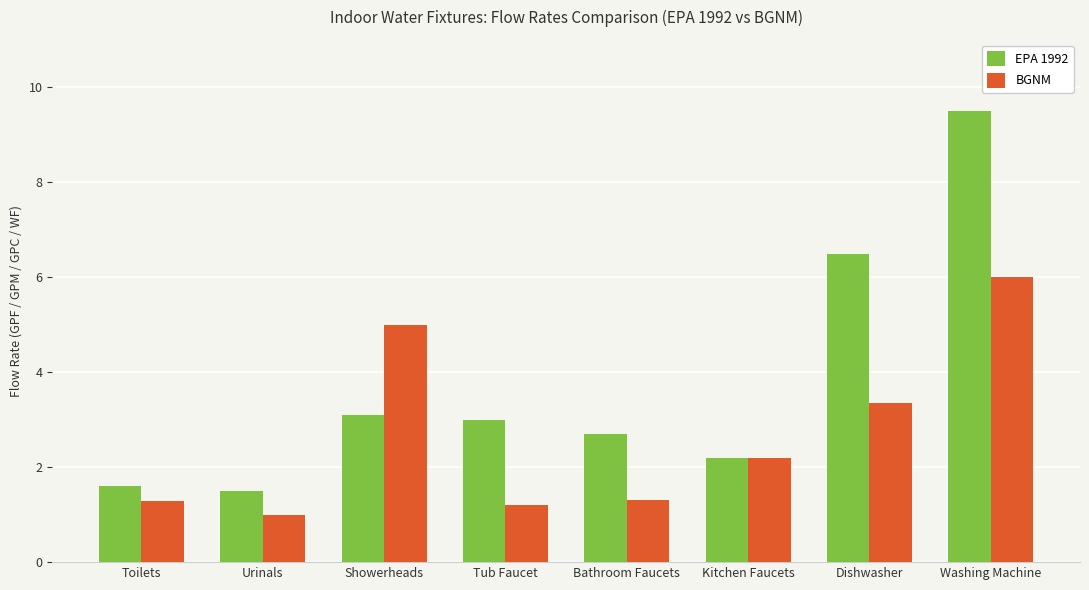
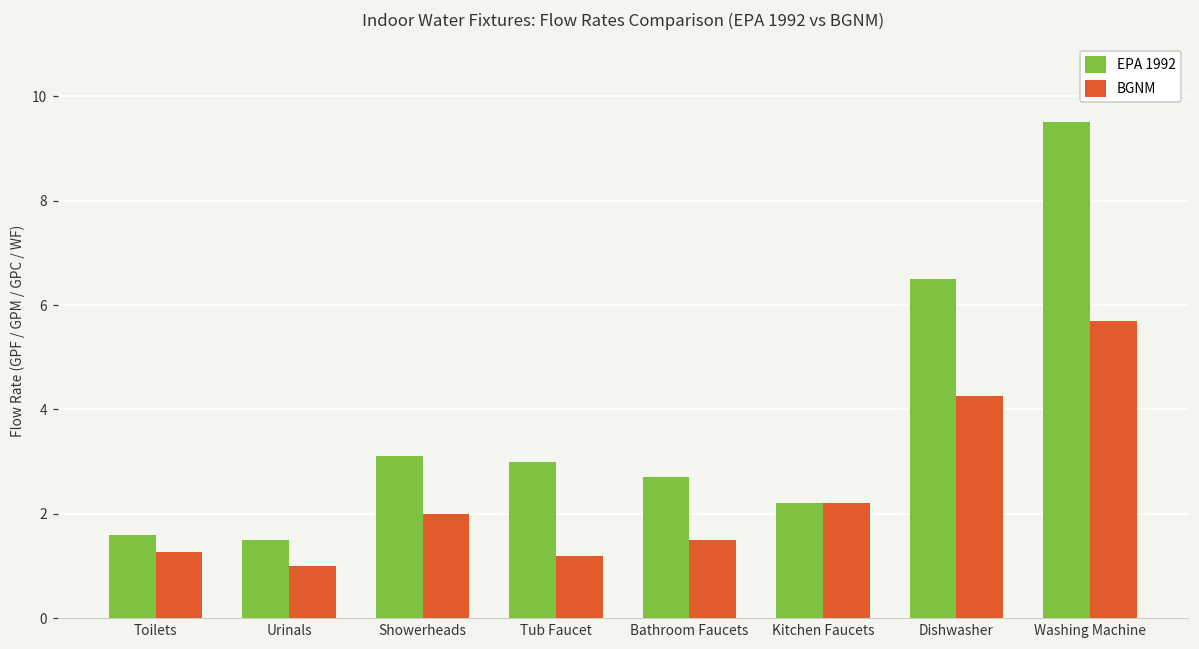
BGNM, Showerheads: 5 -> 2
BGNM, Bathroom Faucets: 1.3 -> 1.5
BGNM, Dishwasher: 3.4 -> 4.3
BGNM, Washing Machine: 6.0 -> 5.7
